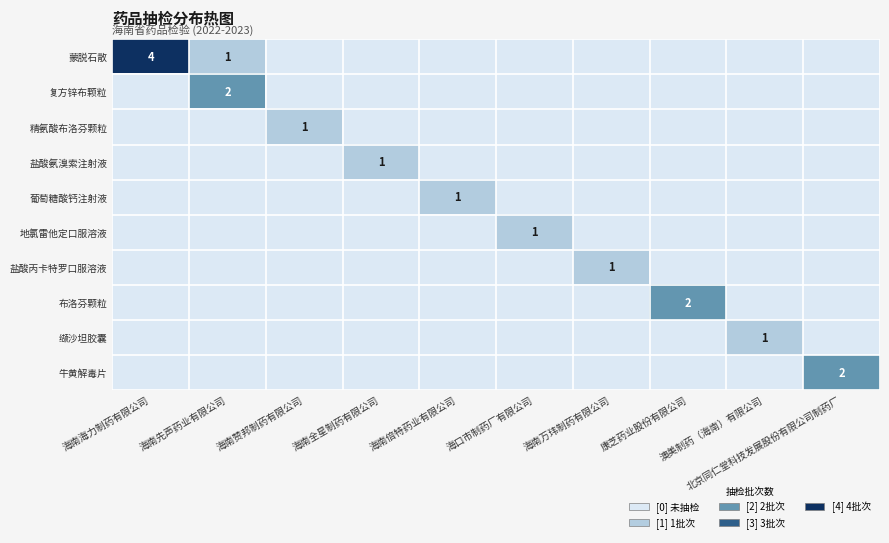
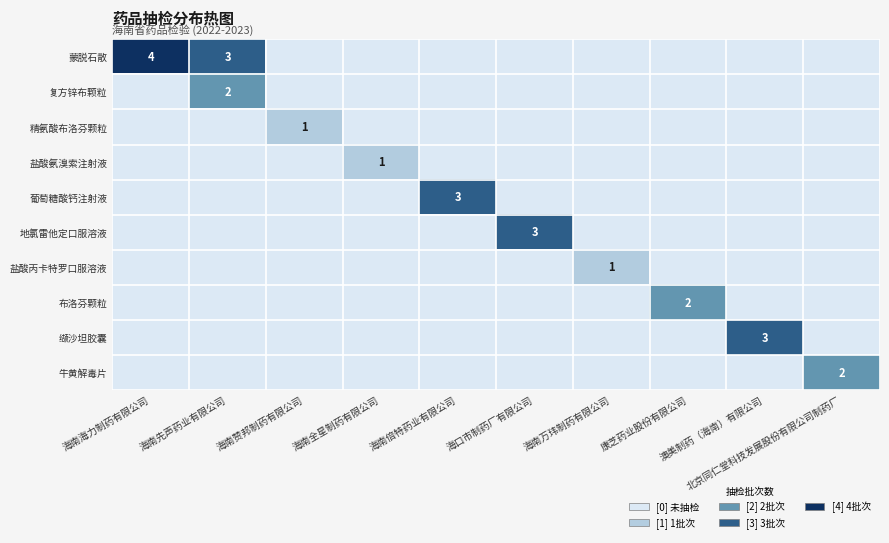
蒙脱石散, 海南先声药业有限公司: 1 -> 3
葡萄糖酸钙注射液, 海南倍特药业有限公司: 1 -> 3
地氯雷他定口服溶液, 海口市制药厂有限公司: 1 -> 3
缬沙坦胶囊, 澳美制药（海南）有限公司: 1 -> 3
